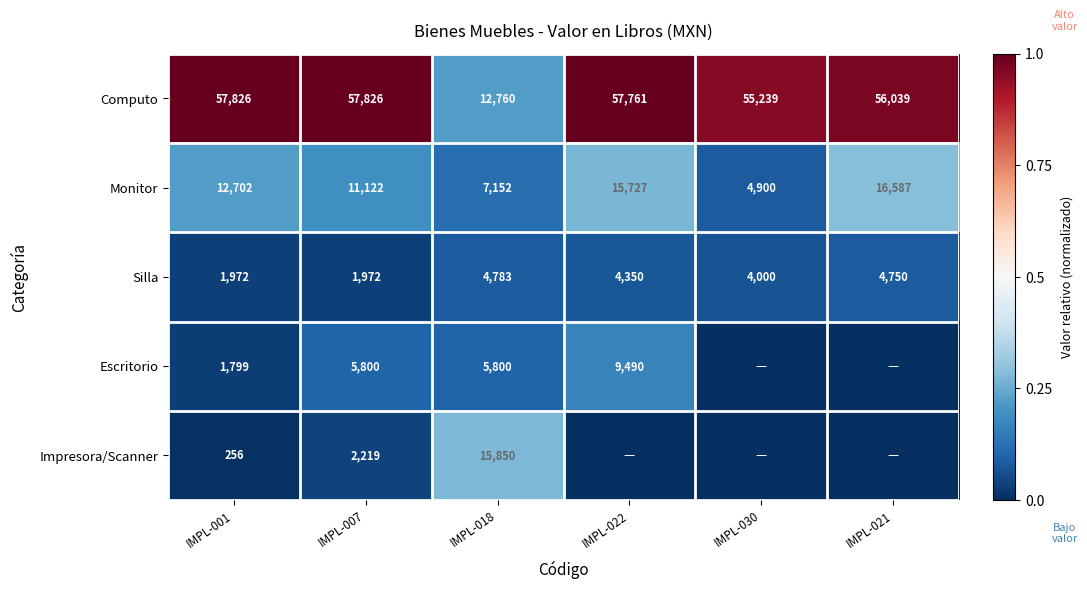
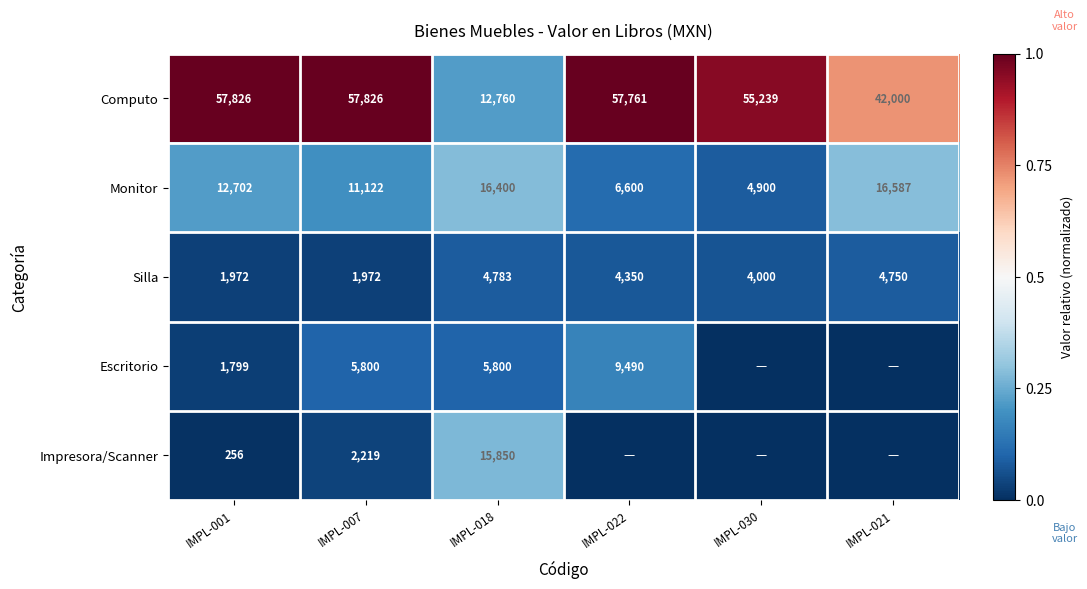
Computo, IMPL-021: 56,039 -> 42,000
Monitor, IMPL-018: 7,152 -> 16,400
Monitor, IMPL-022: 15,727 -> 6,600
